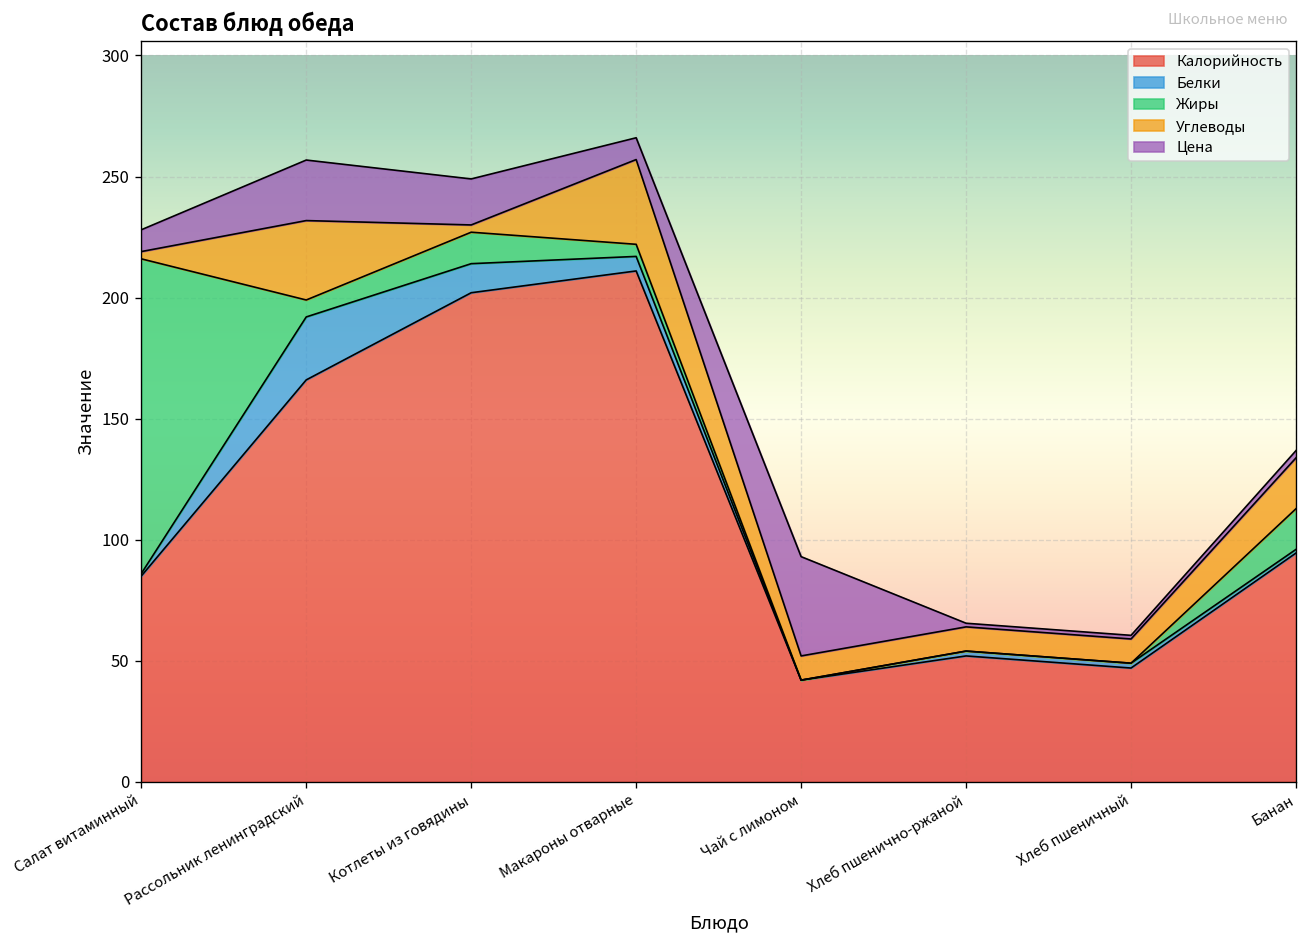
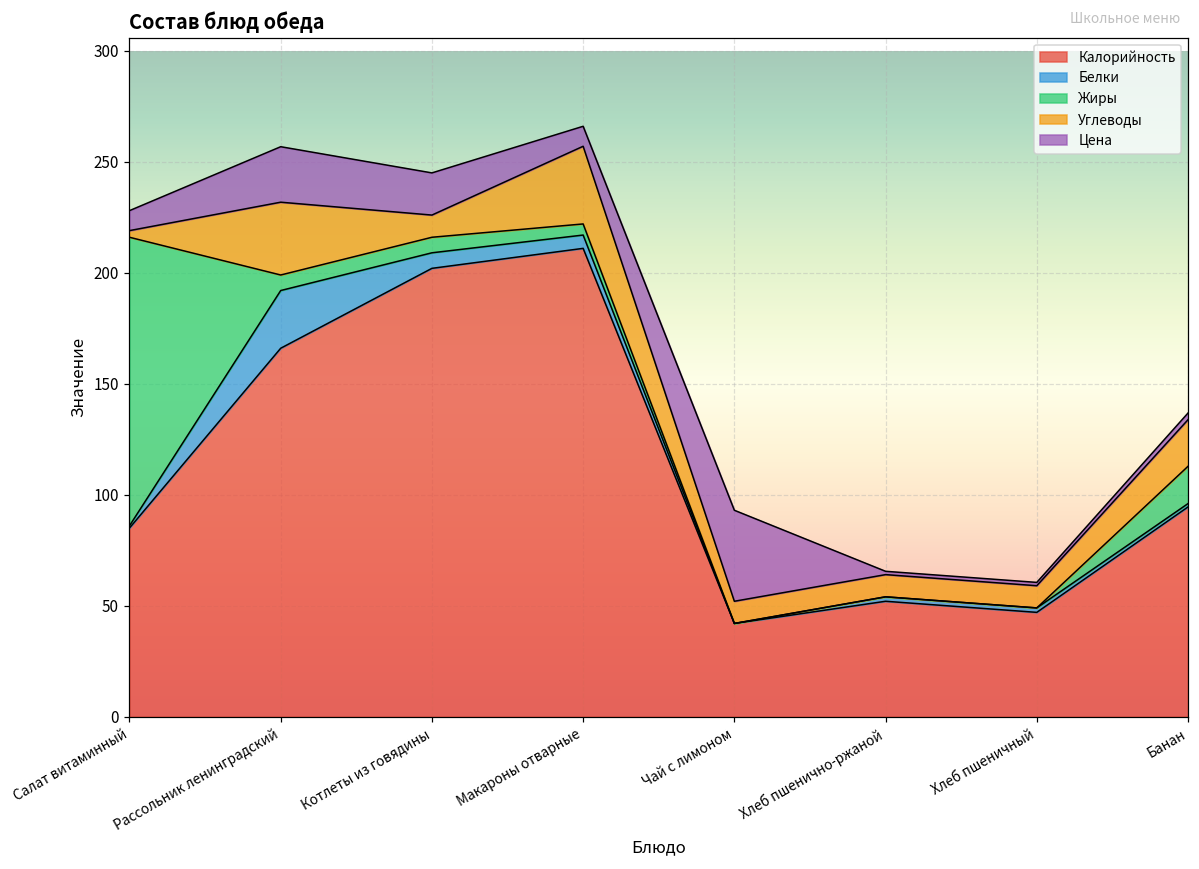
Белки, Котлеты из говядины: 12 -> 7
Жиры, Котлеты из говядины: 13 -> 7
Углеводы, Котлеты из говядины: 3 -> 10
